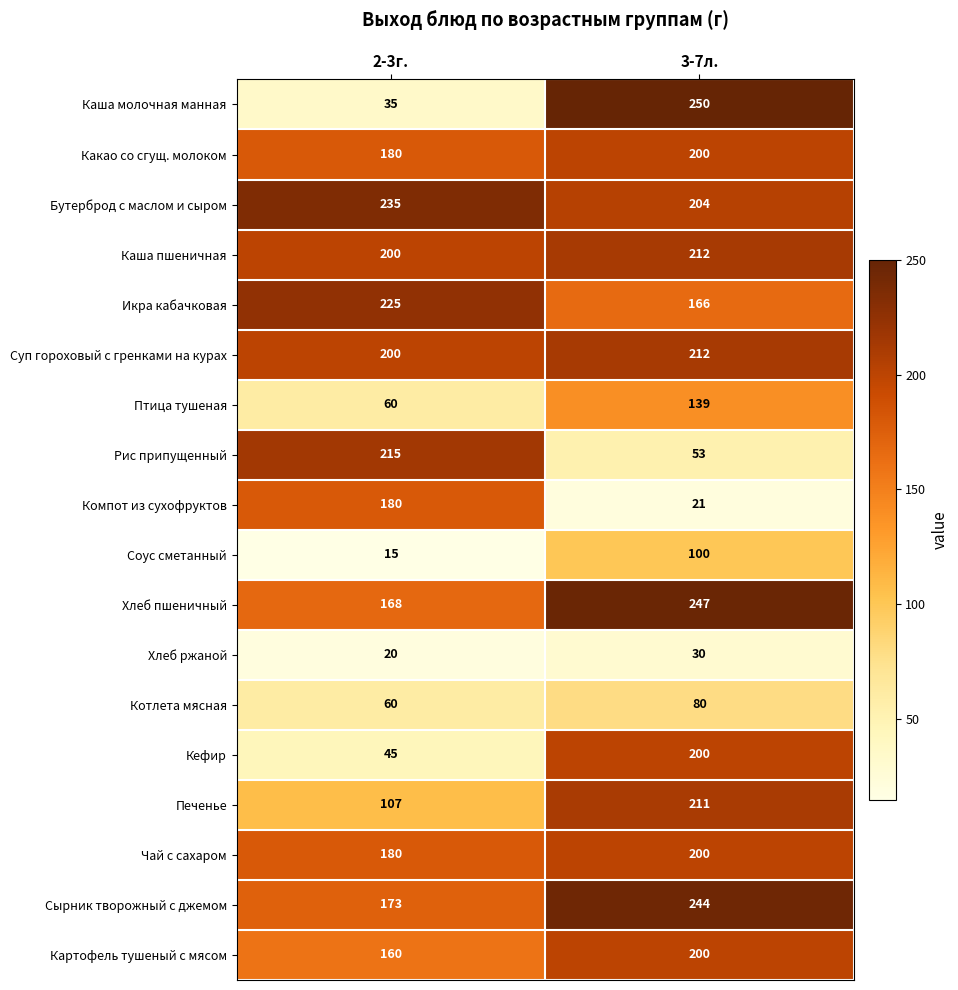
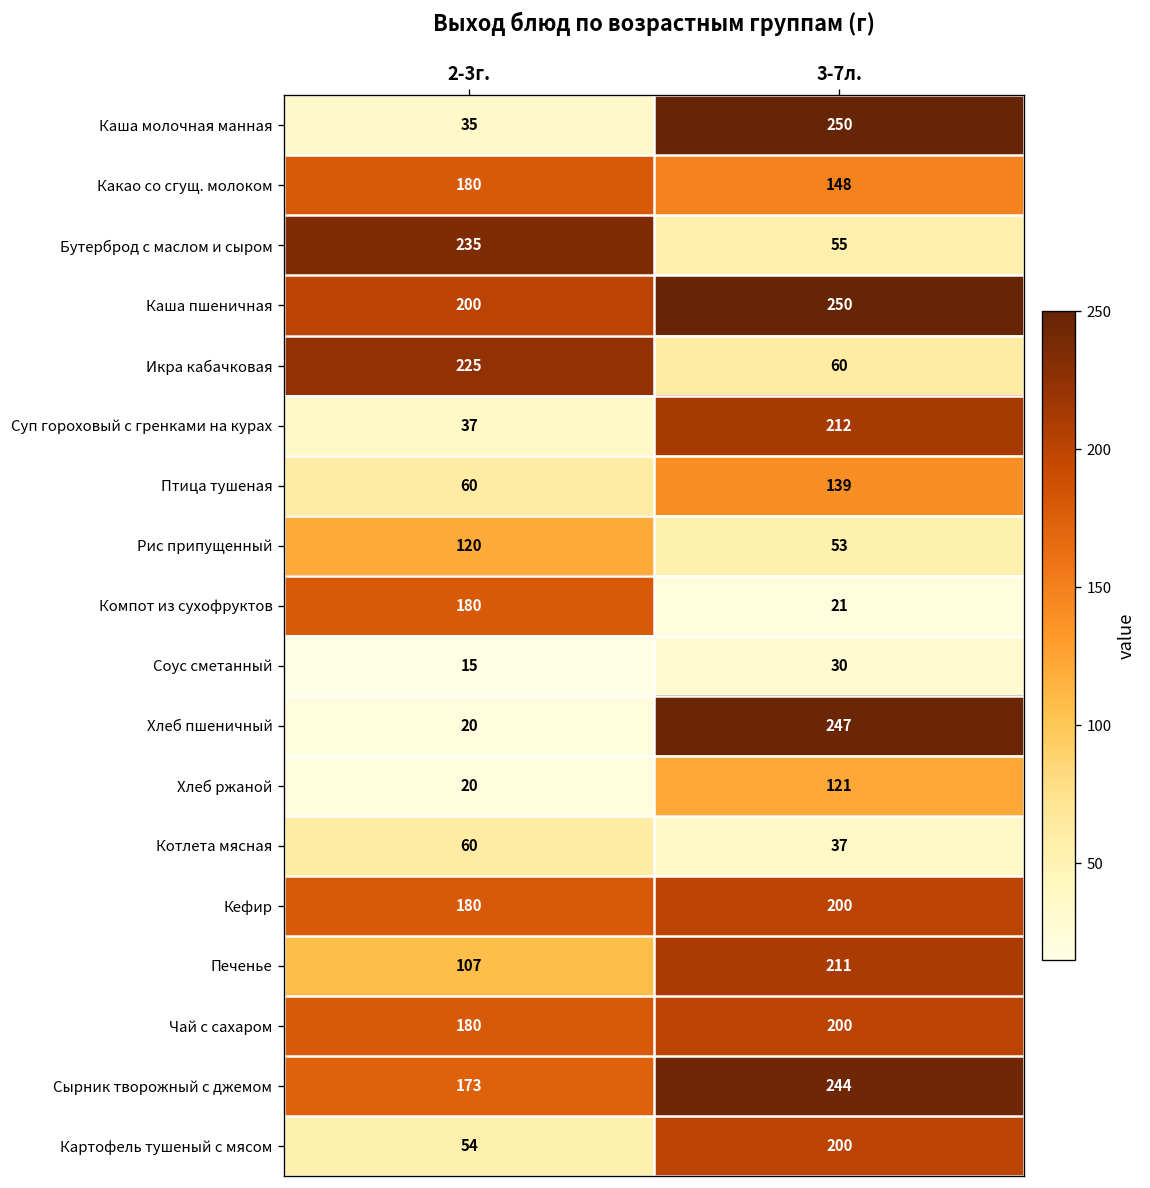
Какао со сгущ. молоком, 3-7л.: 200 -> 148
Бутерброд с маслом и сыром, 3-7л.: 204 -> 55
Каша пшеничная, 3-7л.: 212 -> 250
Икра кабачковая, 3-7л.: 166 -> 60
Суп гороховый с гренками на курах, 2-3г.: 200 -> 37
Рис припущенный, 2-3г.: 215 -> 120
Соус сметанный, 3-7л.: 100 -> 30
Хлеб пшеничный, 2-3г.: 168 -> 20
Хлеб ржаной, 3-7л.: 30 -> 121
Котлета мясная, 3-7л.: 80 -> 37
Кефир, 2-3г.: 45 -> 180
Картофель тушеный с мясом, 2-3г.: 160 -> 54
